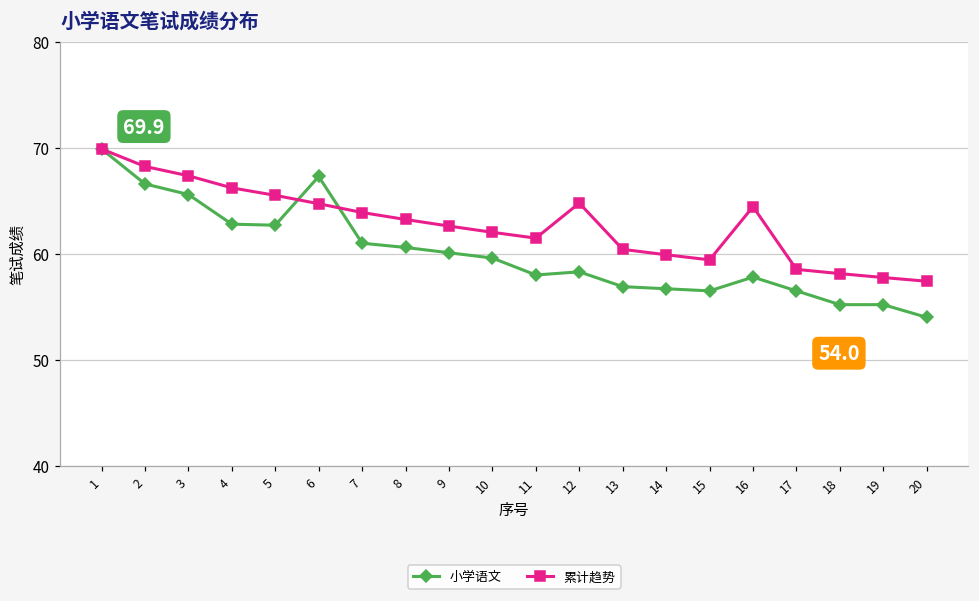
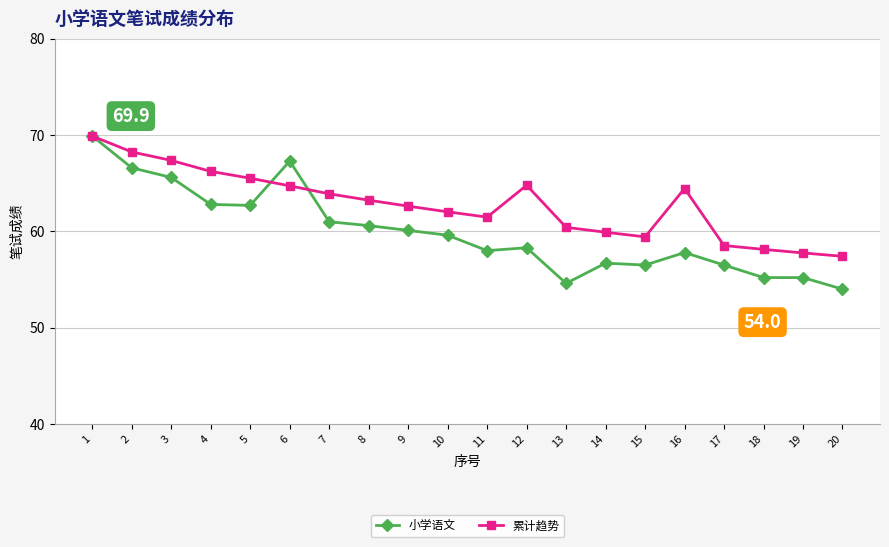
小学语文, 13: 57 -> 55
